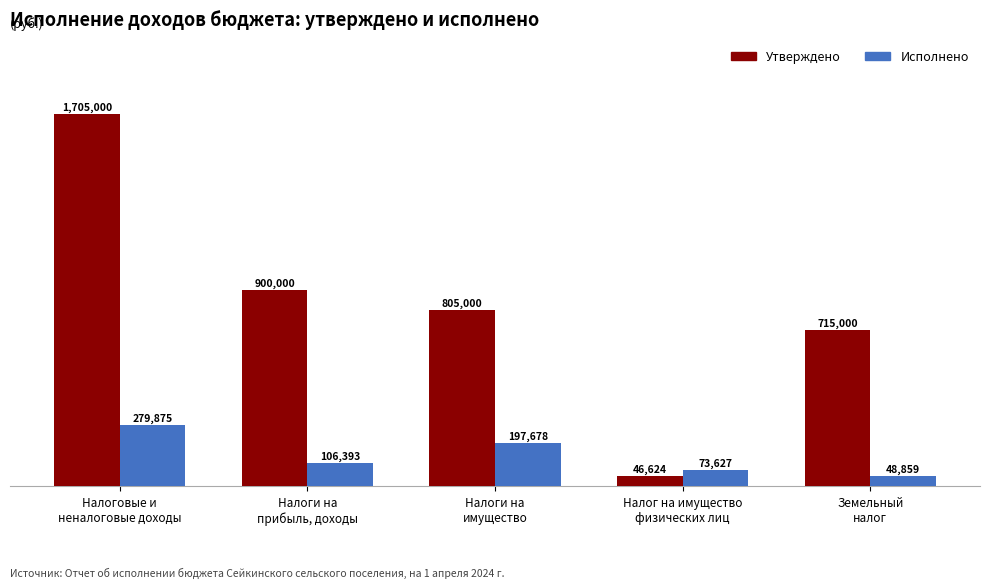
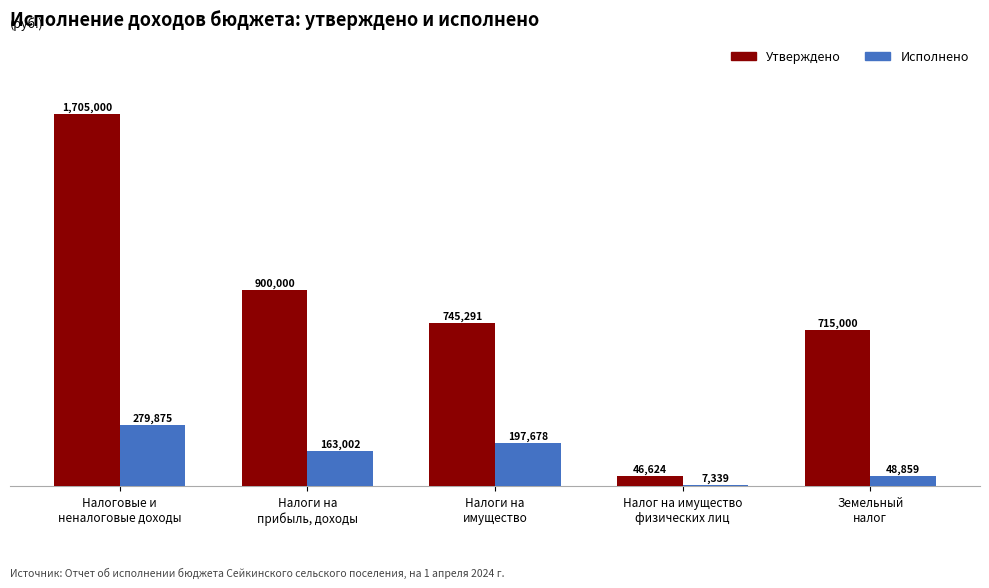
Исполнено, Налоги на прибыль, доходы: 106,393 -> 163,002
Утверждено, Налоги на имущество: 805,000 -> 745,291
Исполнено, Налог на имущество физических лиц: 73,627 -> 7,339
